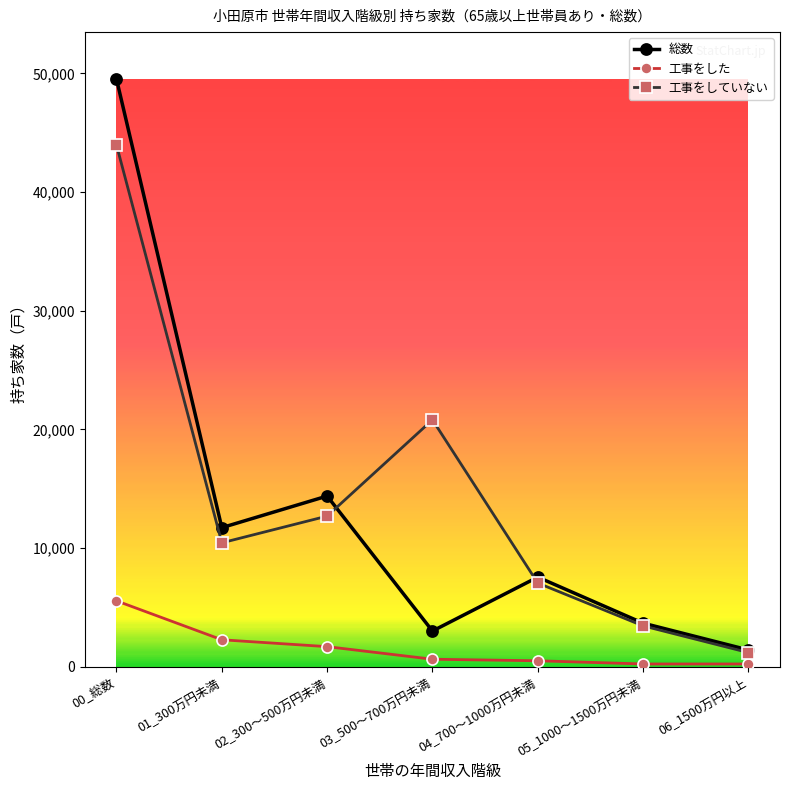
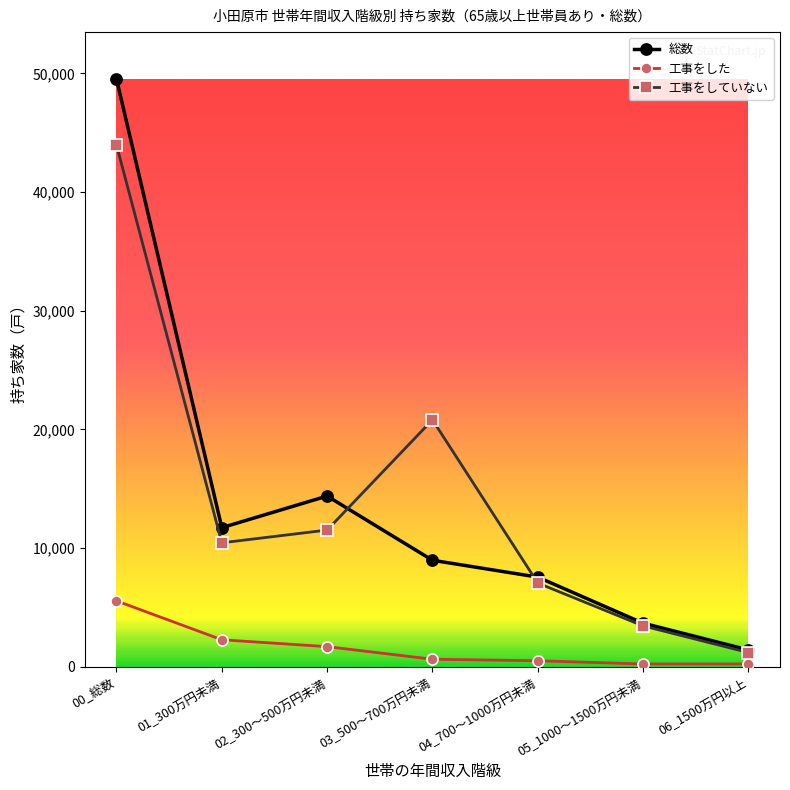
工事をしていない, 02_300～500万円未満: 12,700 -> 11,500
総数, 03_500～700万円未満: 3,000 -> 9,000
